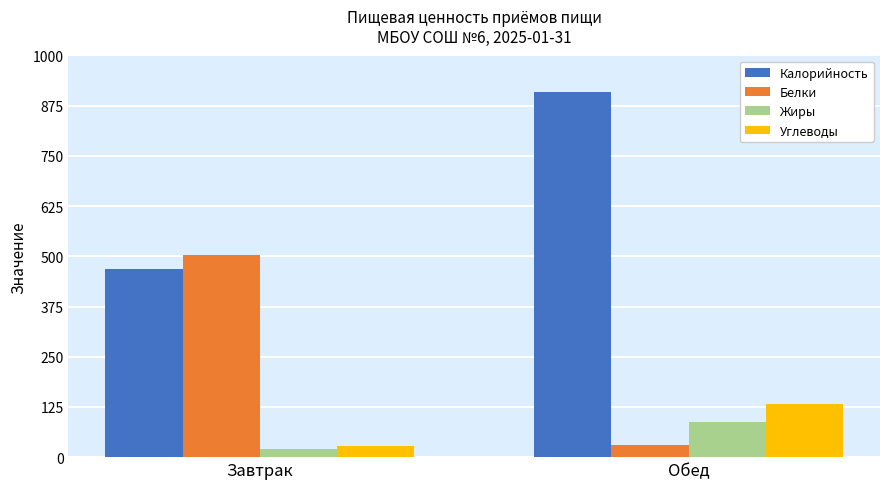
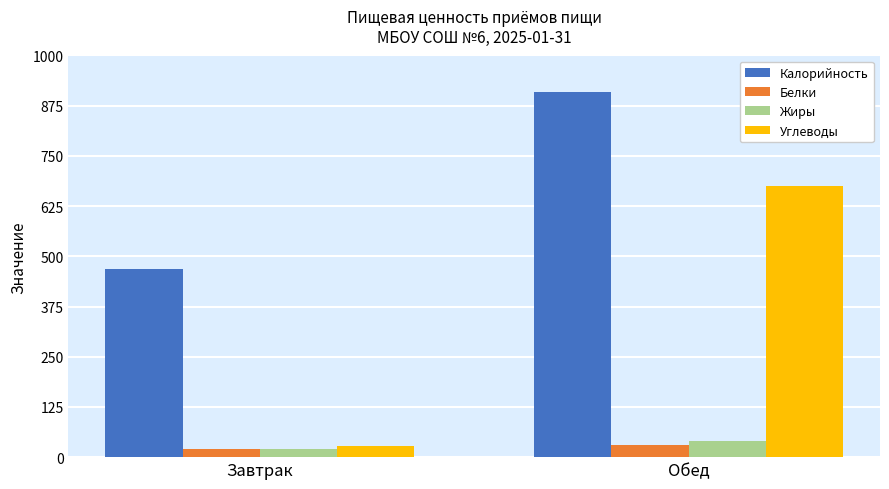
Белки, Завтрак: 500 -> 20
Жиры, Обед: 90 -> 40
Углеводы, Обед: 130 -> 680
